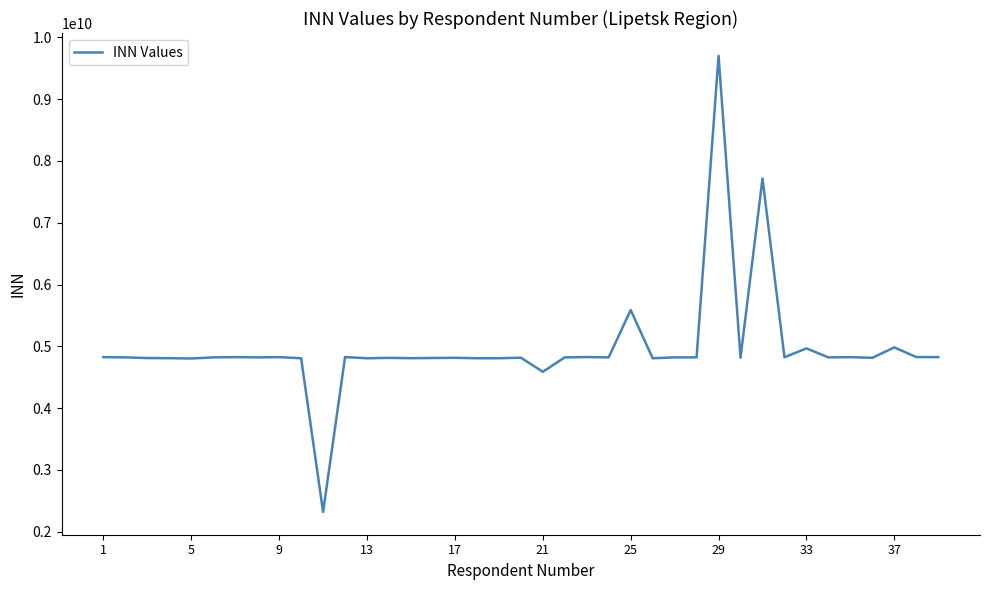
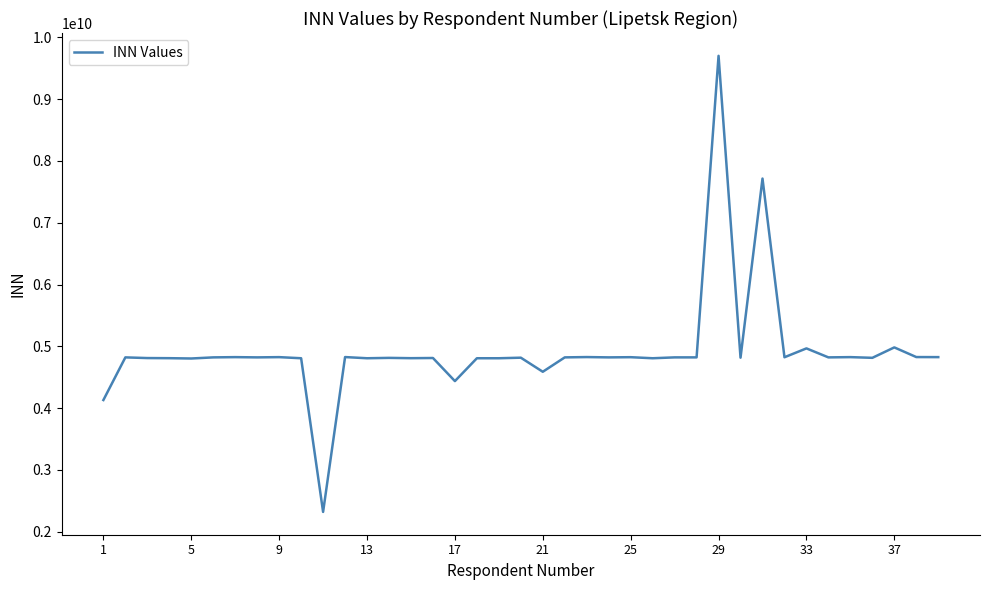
1: 4800000000 -> 4100000000
17: 4800000000 -> 4400000000
25: 5600000000 -> 4800000000
